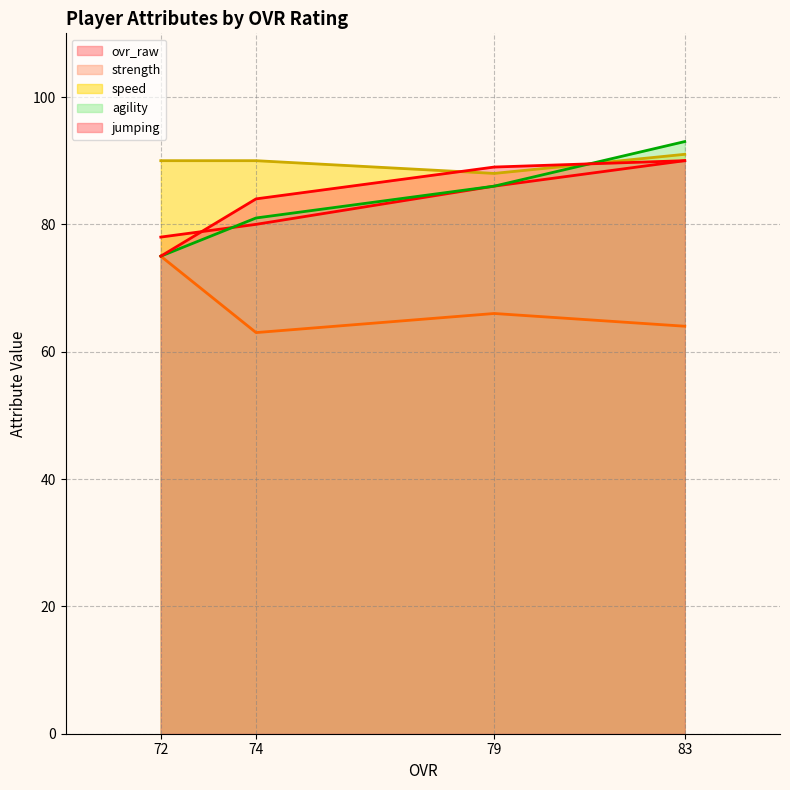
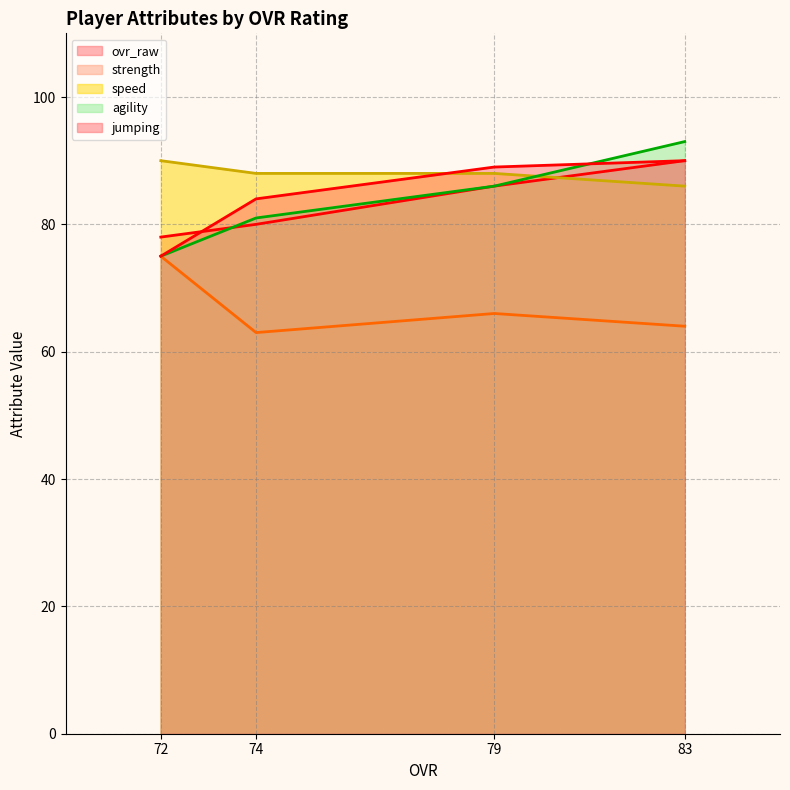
speed, 74: 90 -> 88
speed, 83: 91 -> 86
